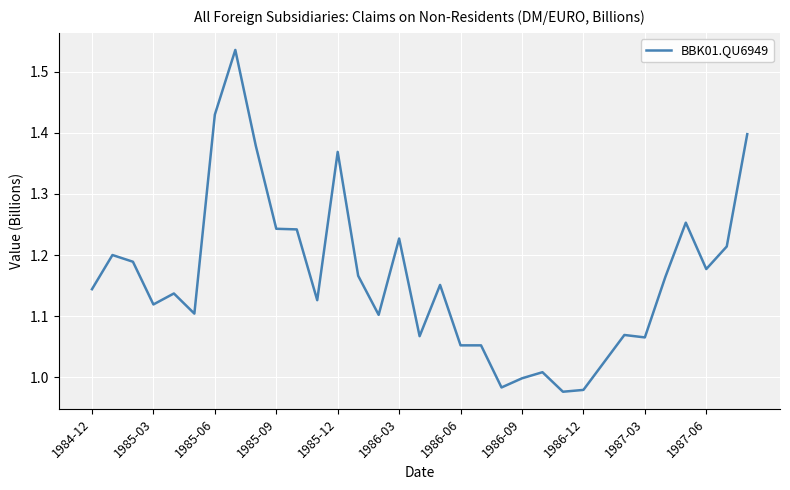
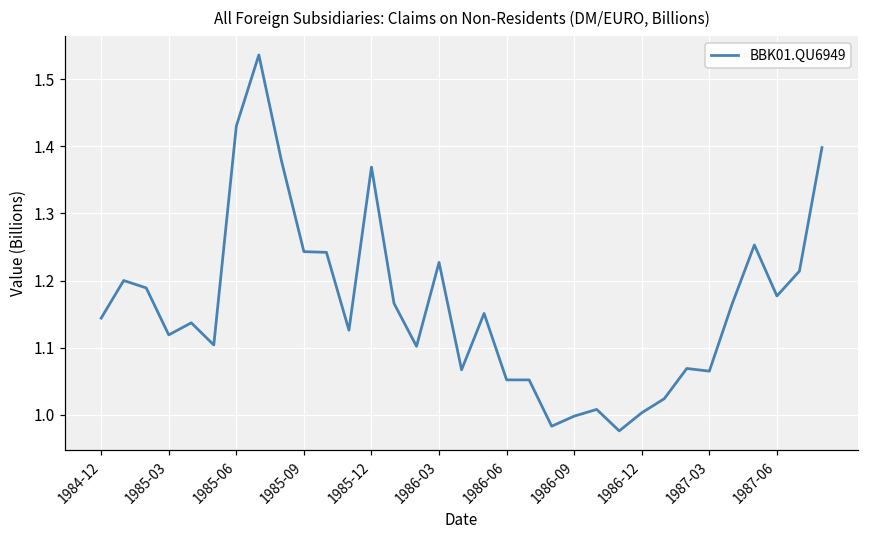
1986-12: 0.98 -> 1.00
